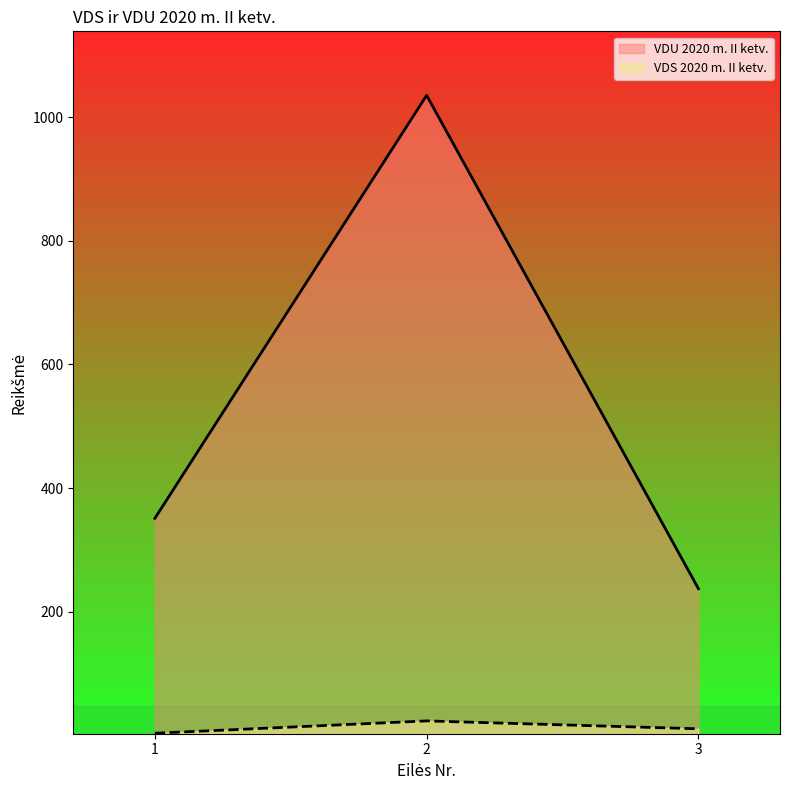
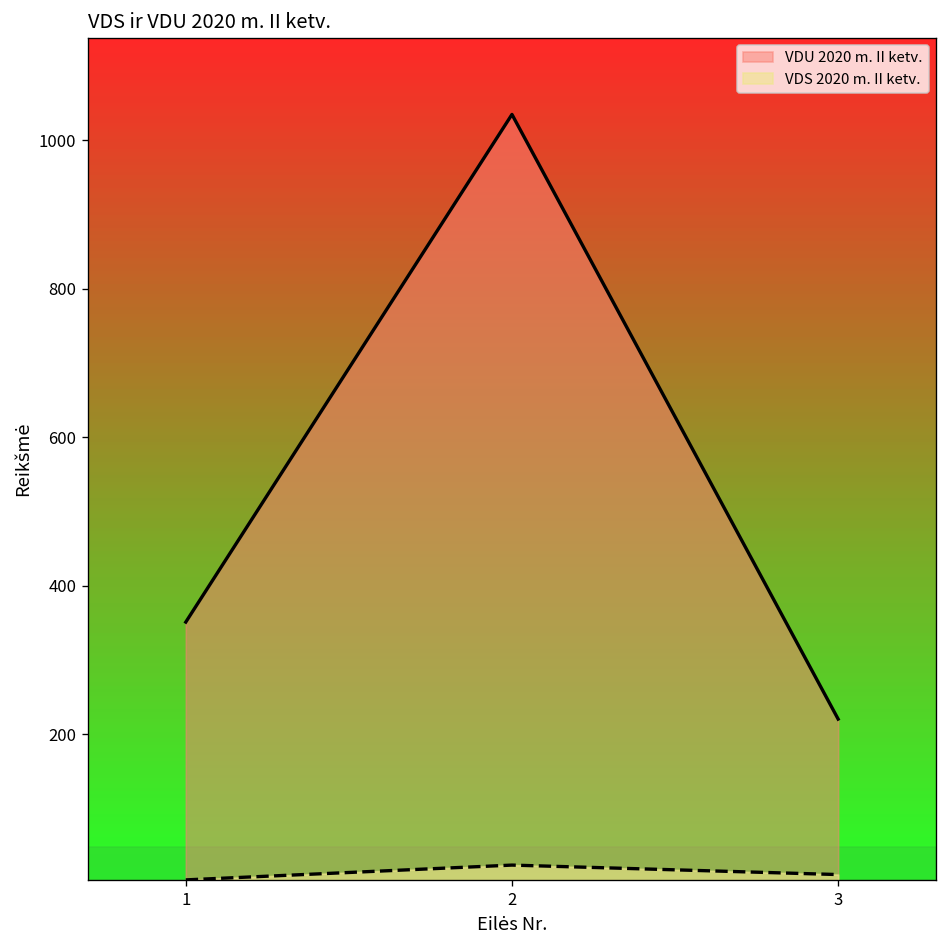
VDU 2020 m. II ketv., 3: 240 -> 220
